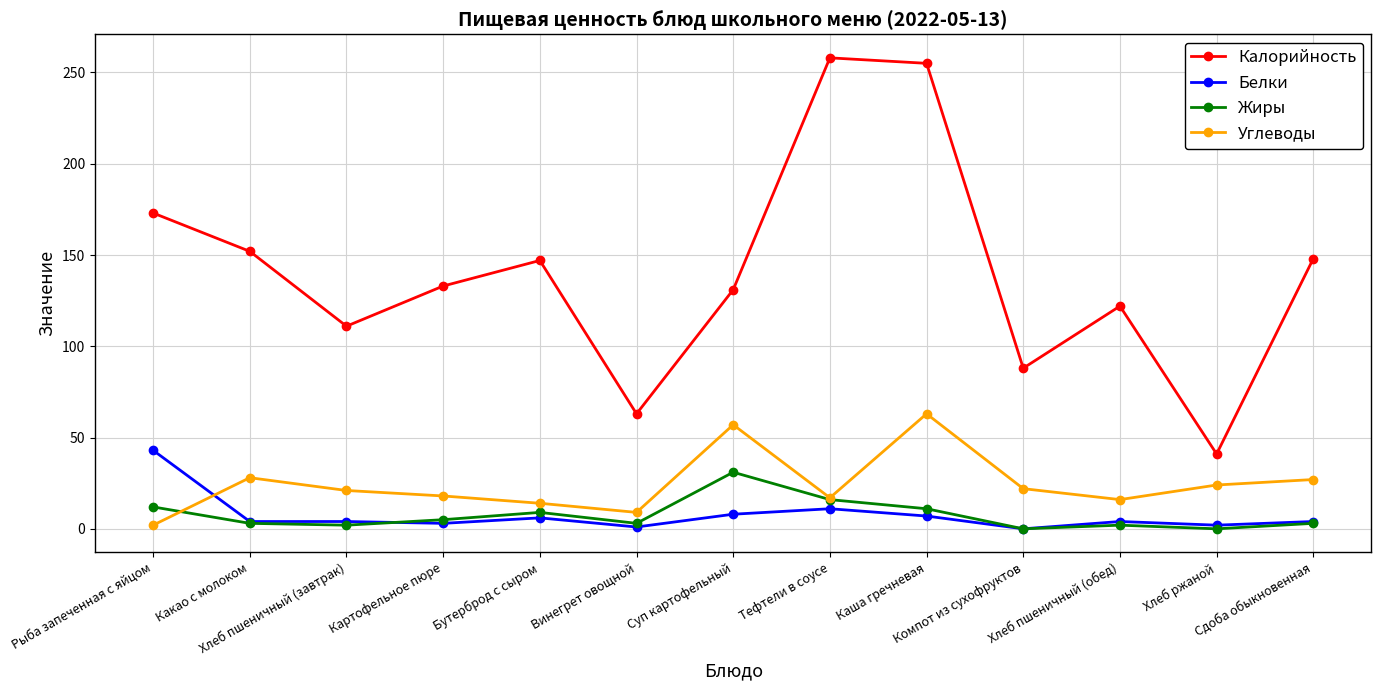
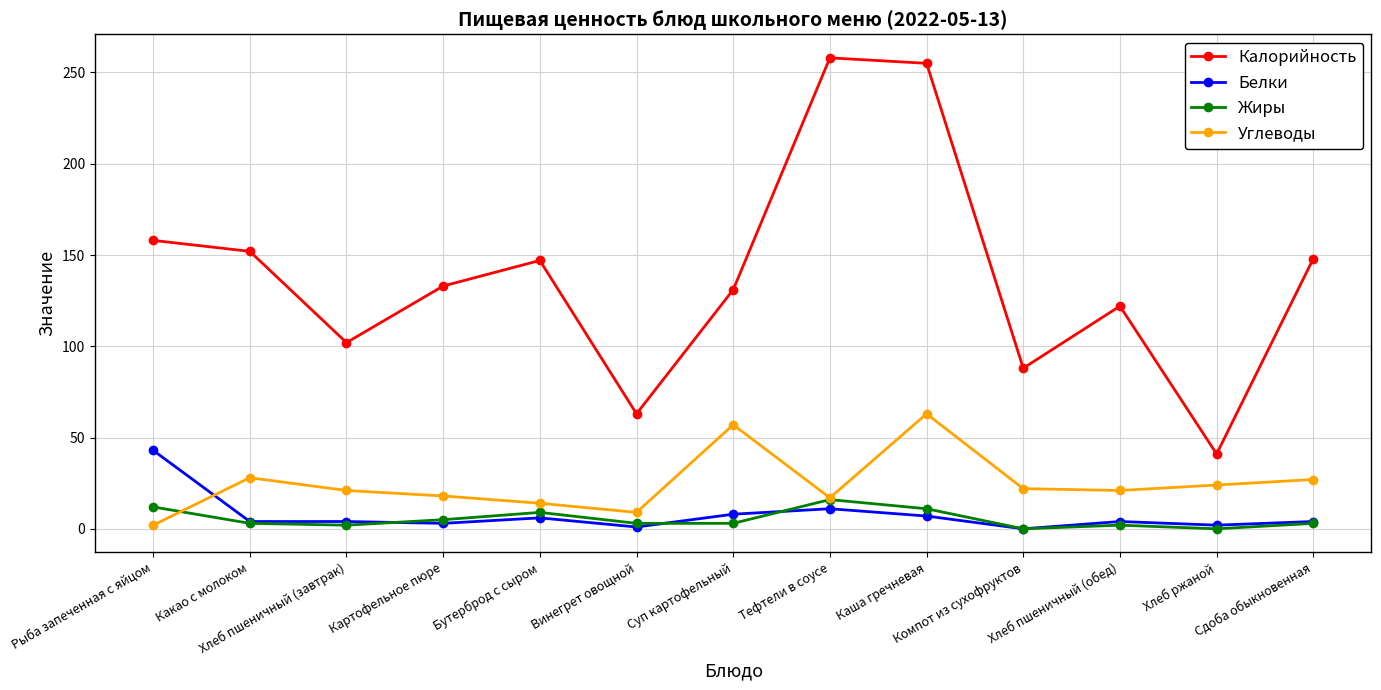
Калорийность, Рыба запеченная с яйцом: 173 -> 158
Калорийность, Хлеб пшеничный (завтрак): 111 -> 102
Жиры, Суп картофельный: 31 -> 3
Углеводы, Хлеб пшеничный (обед): 16 -> 21
